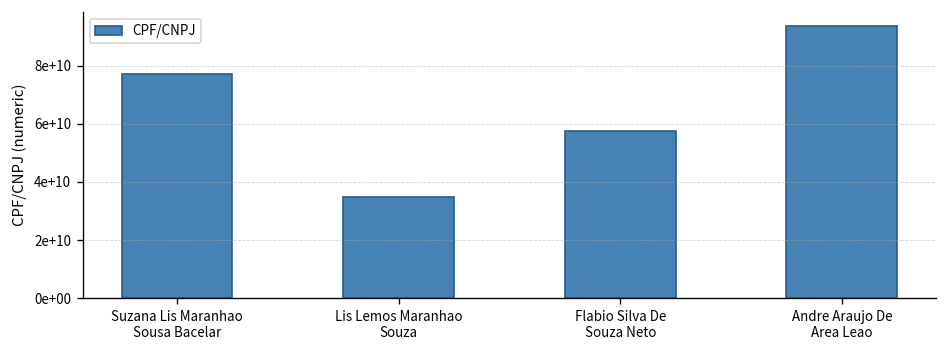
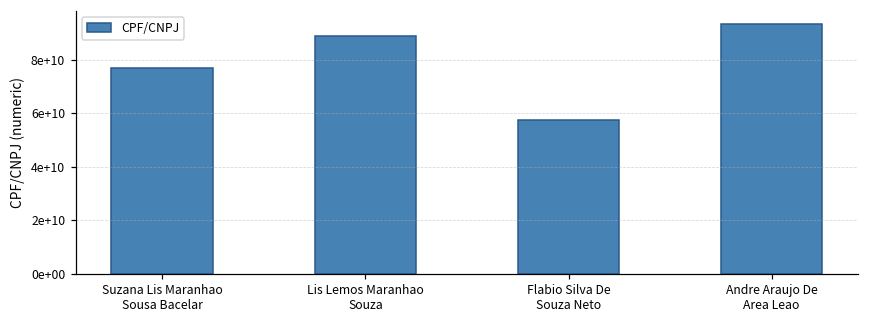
Lis Lemos Maranhao Souza: 35000000000 -> 89000000000
